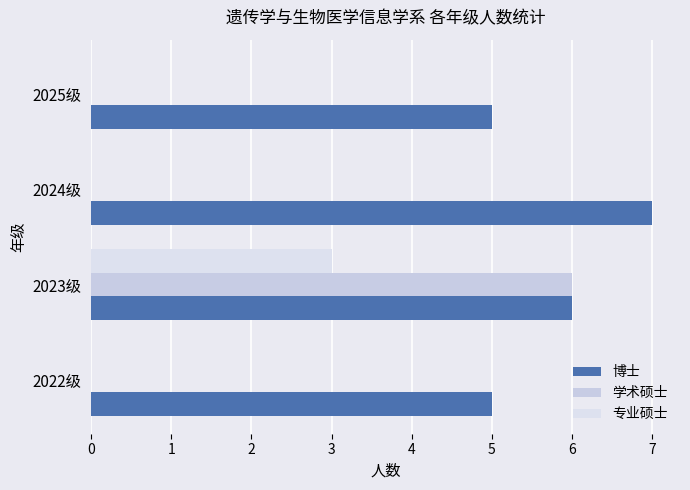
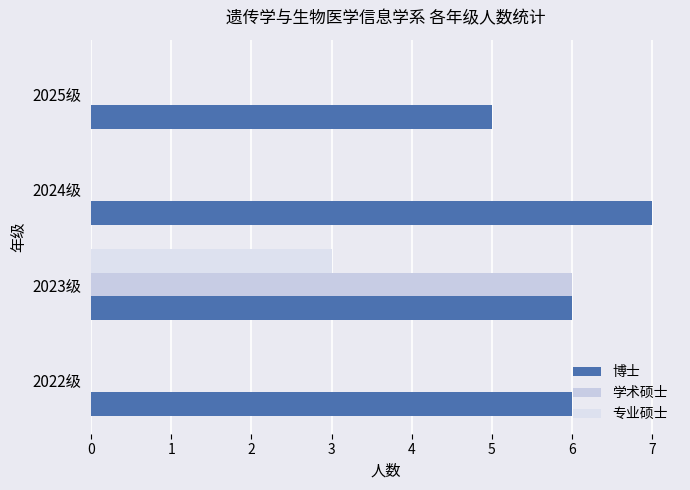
博士, 2022级: 5 -> 6
